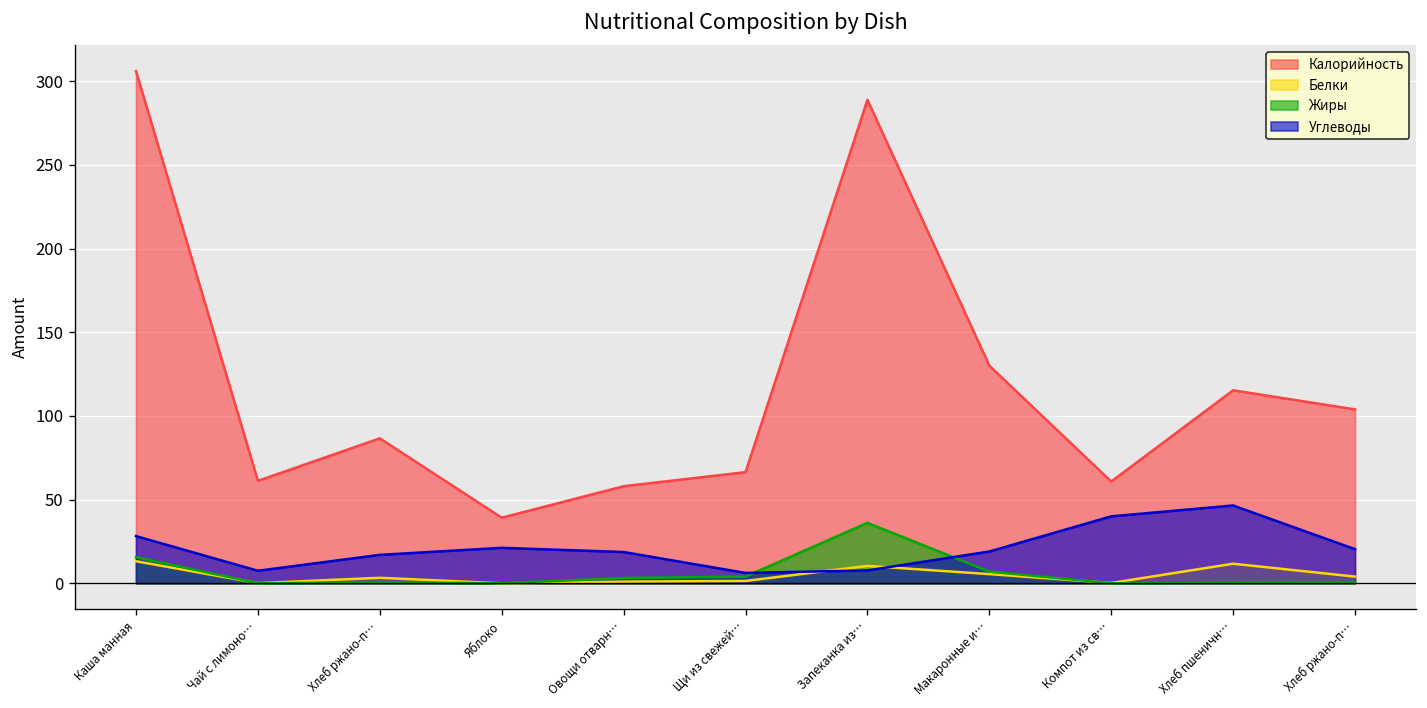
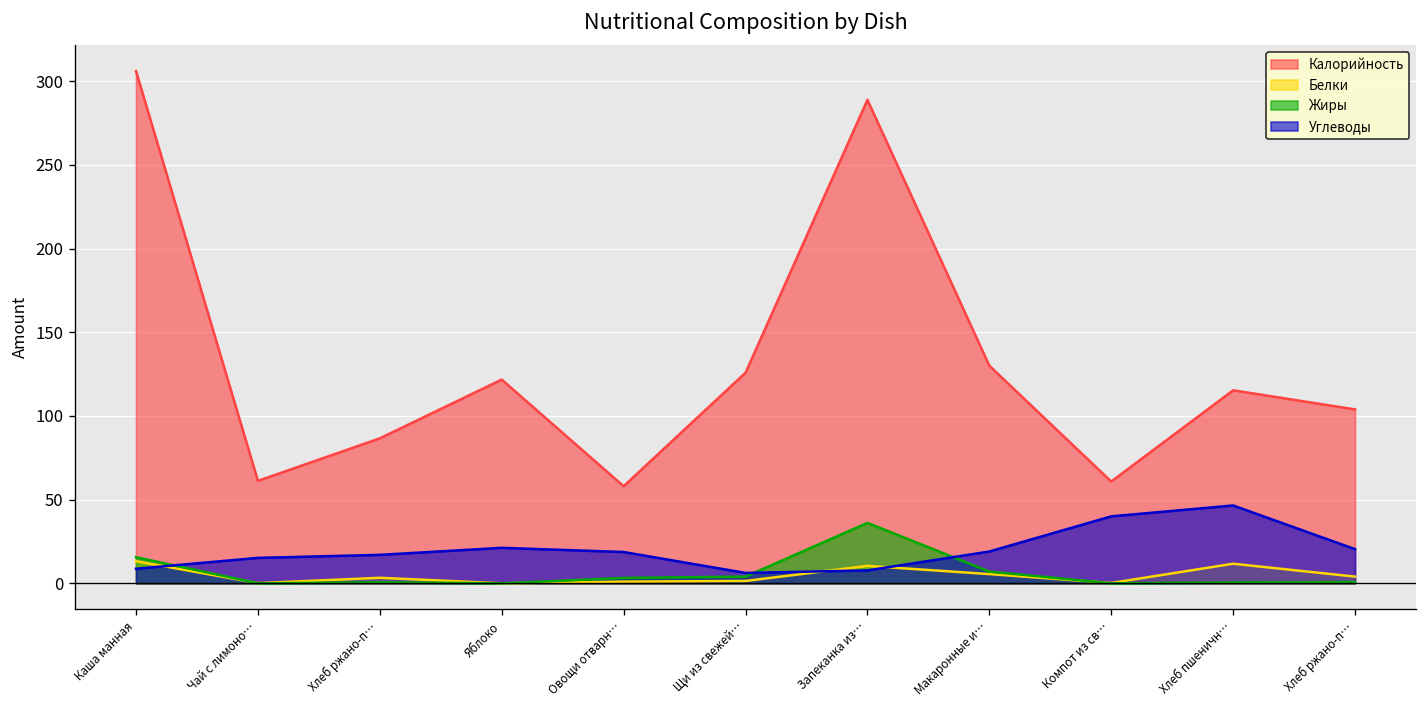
Углеводы, Каша манная: 28 -> 9
Углеводы, Чай с лимоно…: 8 -> 15
Калорийность, Яблоко: 39 -> 122
Калорийность, Щи из свежей…: 66 -> 126
